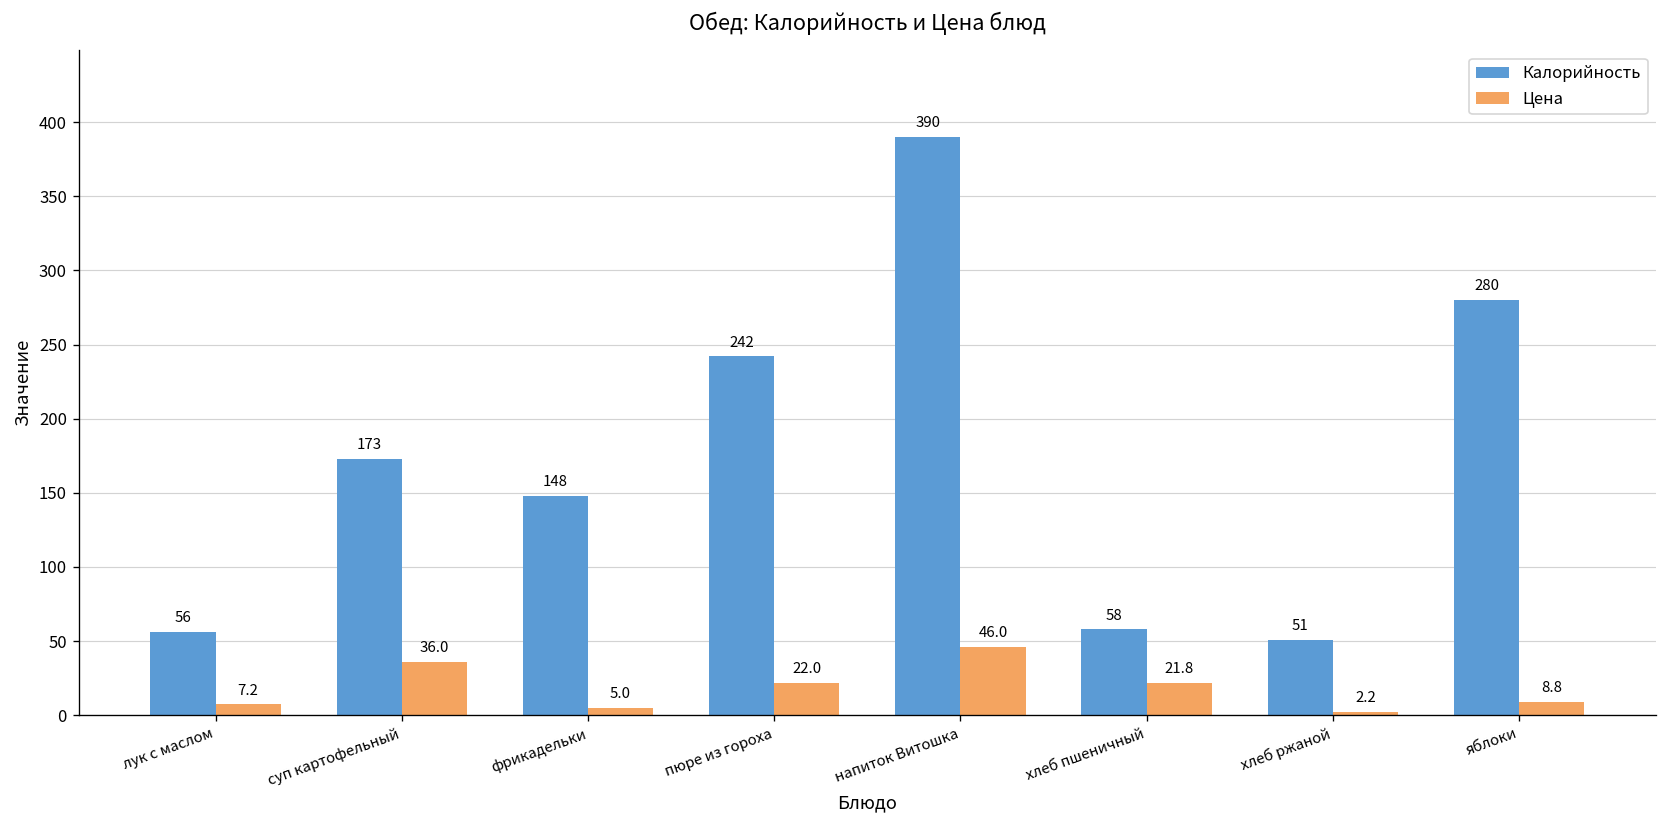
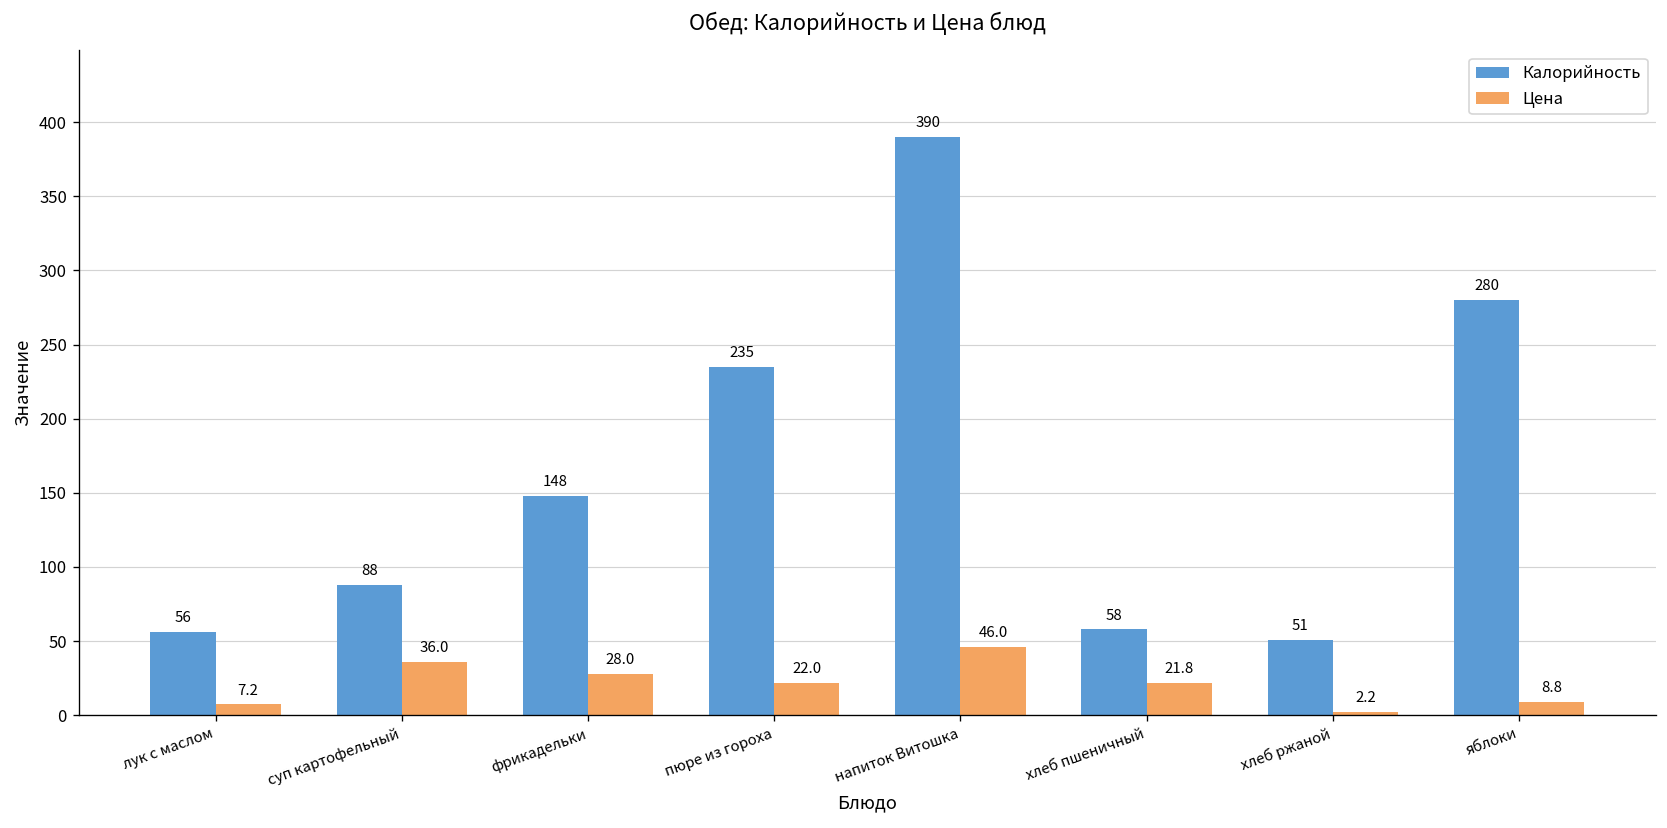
Калорийность, суп картофельный: 173 -> 88
Цена, фрикадельки: 5.0 -> 28.0
Калорийность, пюре из гороха: 242 -> 235
